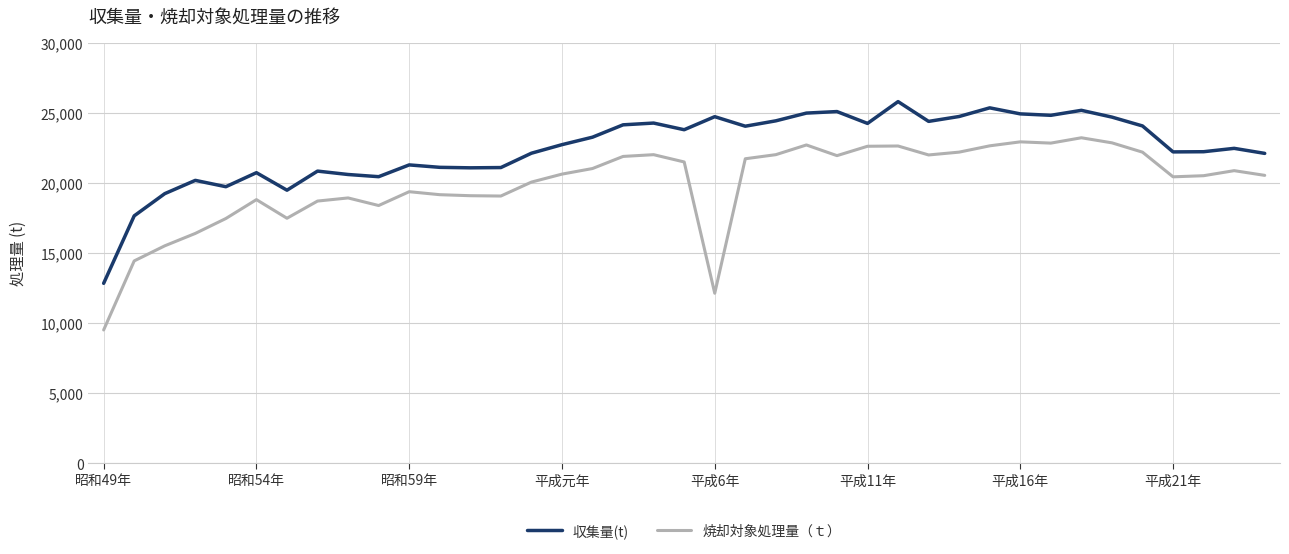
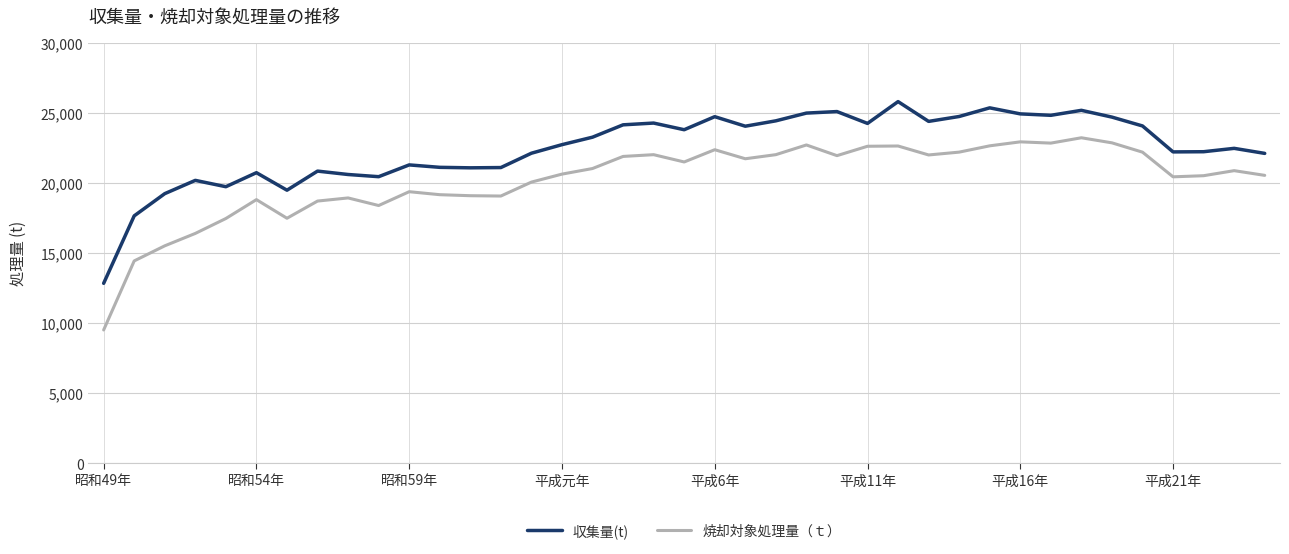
焼却対象処理量（ｔ）, 平成6年: 12,100 -> 22,400
